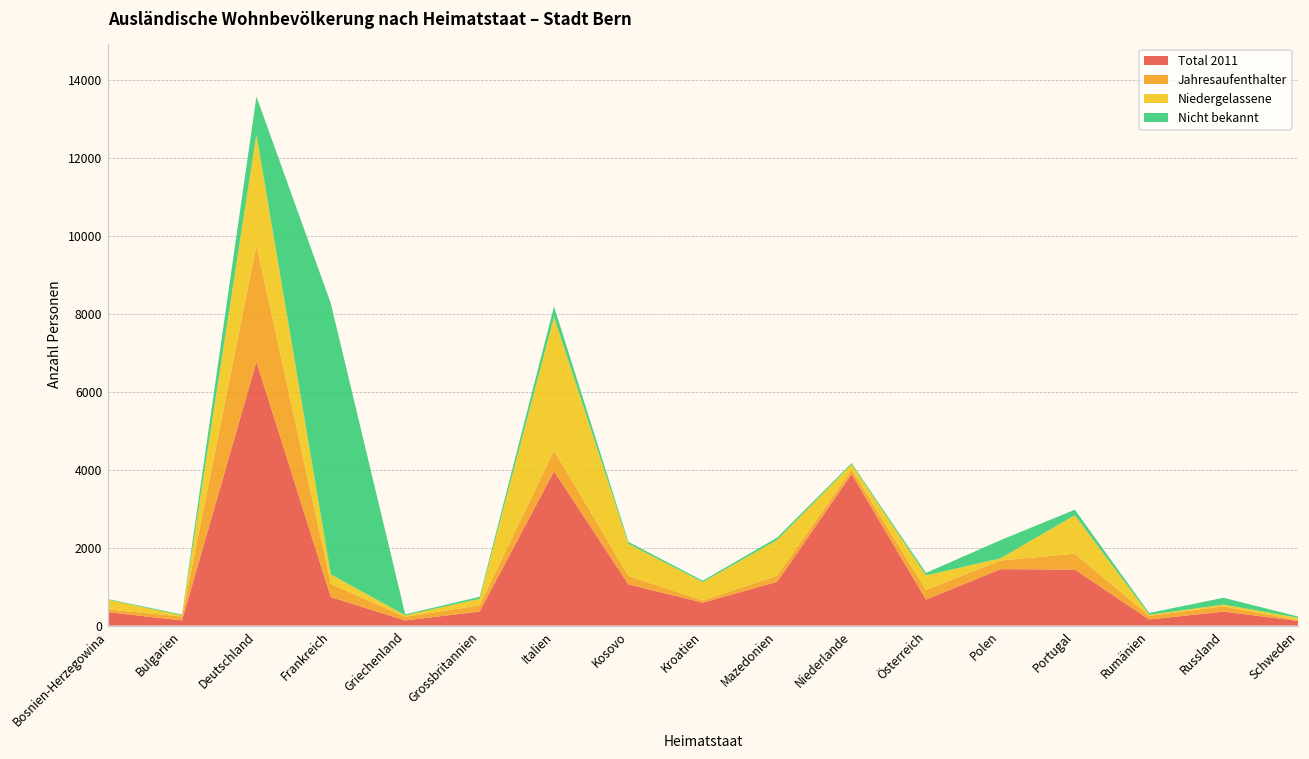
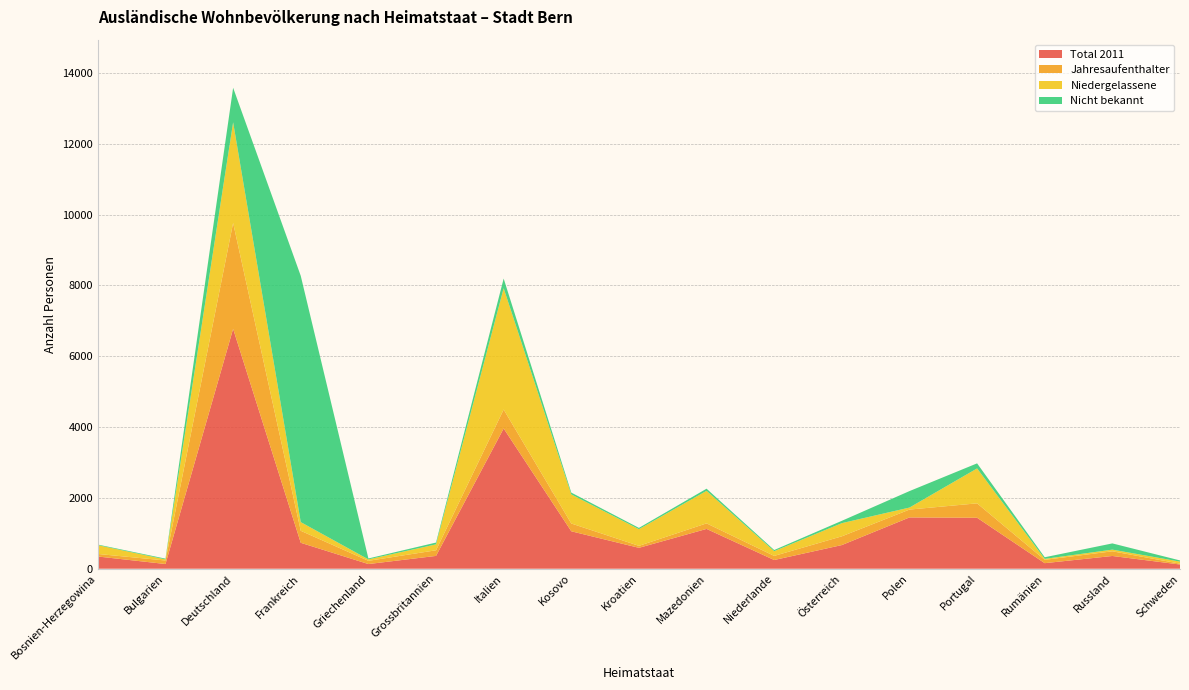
Total 2011, Niederlande: 3900 -> 200
